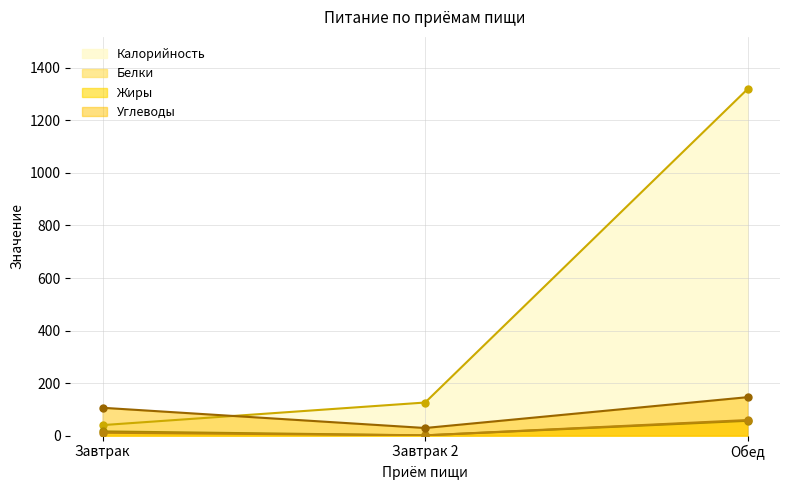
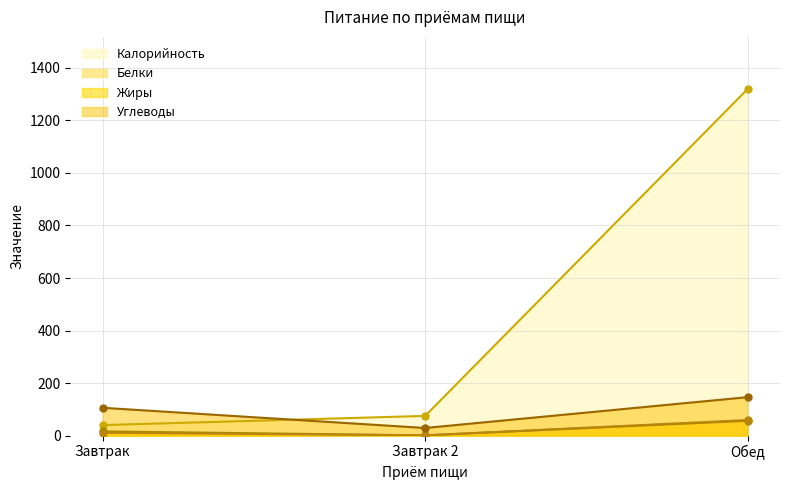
Калорийность, Завтрак 2: 130 -> 80
